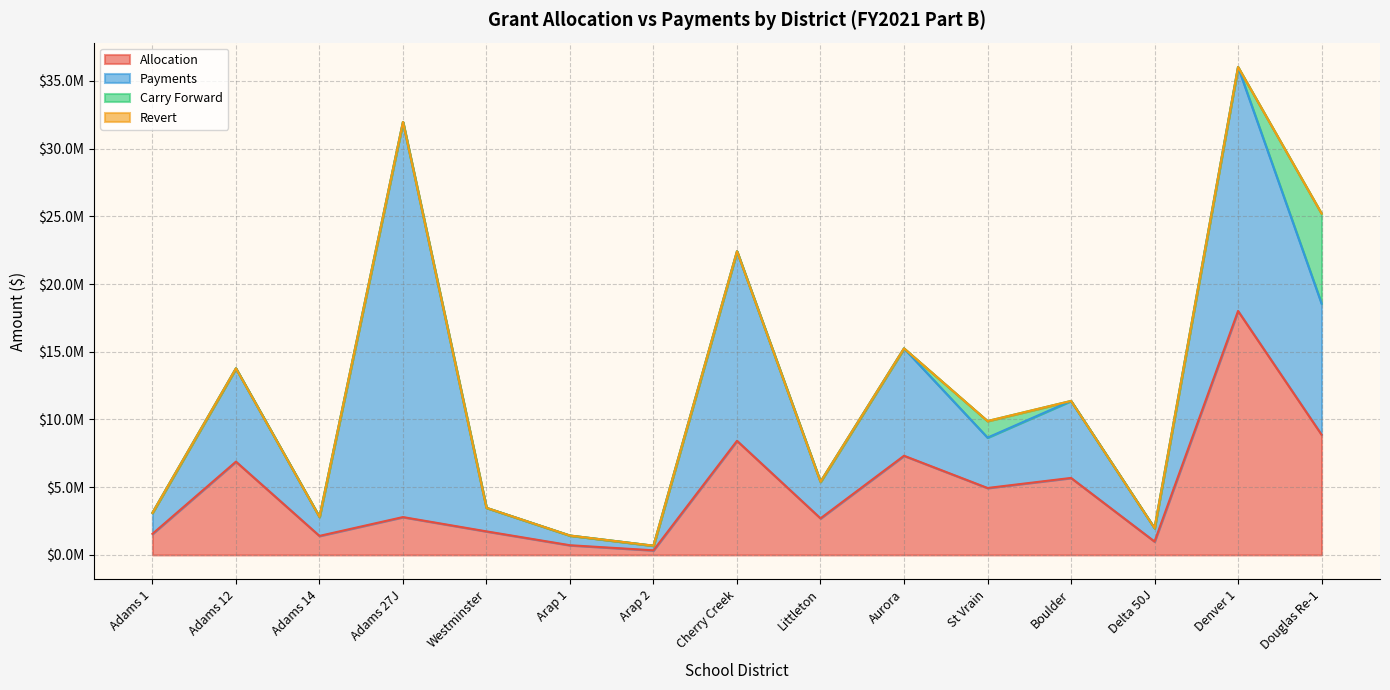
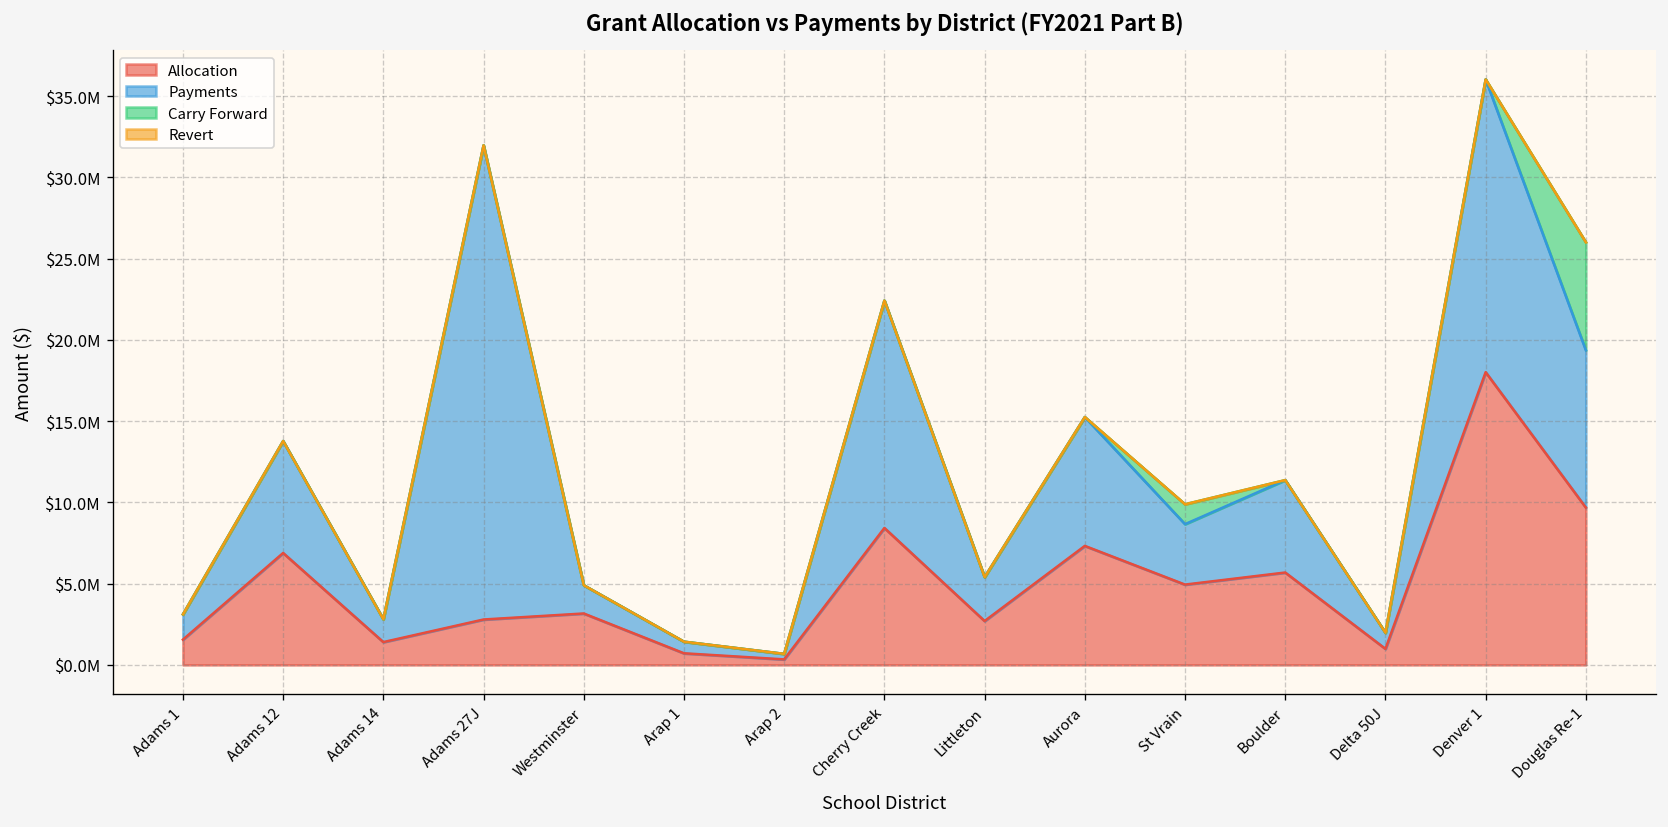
Allocation, Westminster: $1700000 -> $3200000
Allocation, Douglas Re-1: $8900000 -> $9700000
